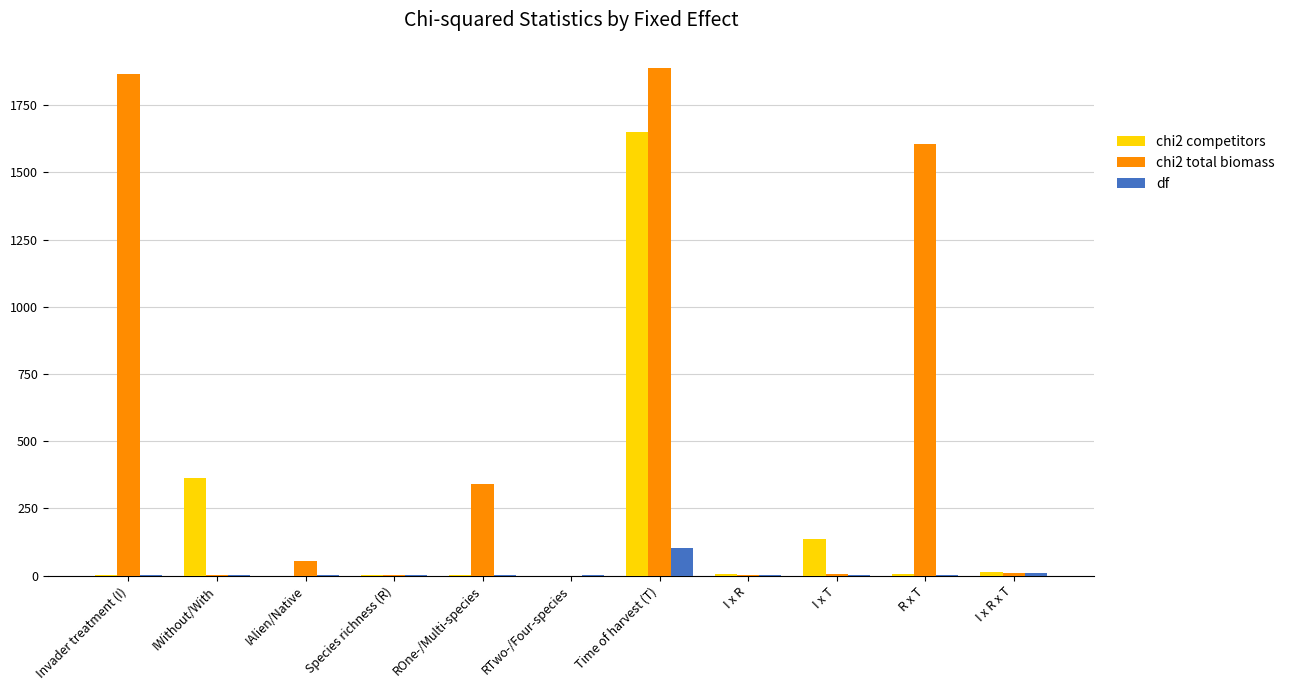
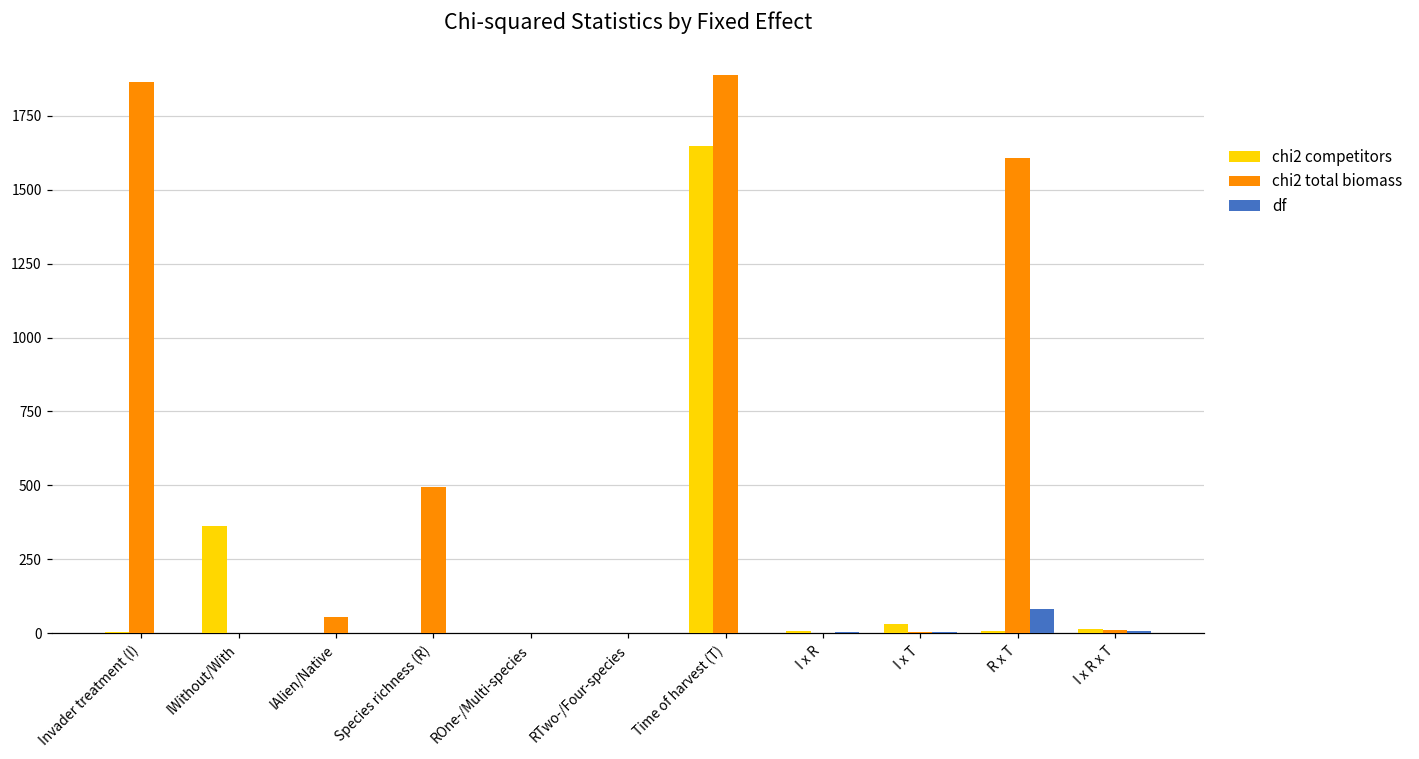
chi2 total biomass, Species richness (R): 0 -> 490
chi2 total biomass, ROne-/Multi-species: 340 -> 0
df, Time of harvest (T): 100 -> 0
chi2 competitors, I x T: 140 -> 30
df, R x T: 0 -> 80
